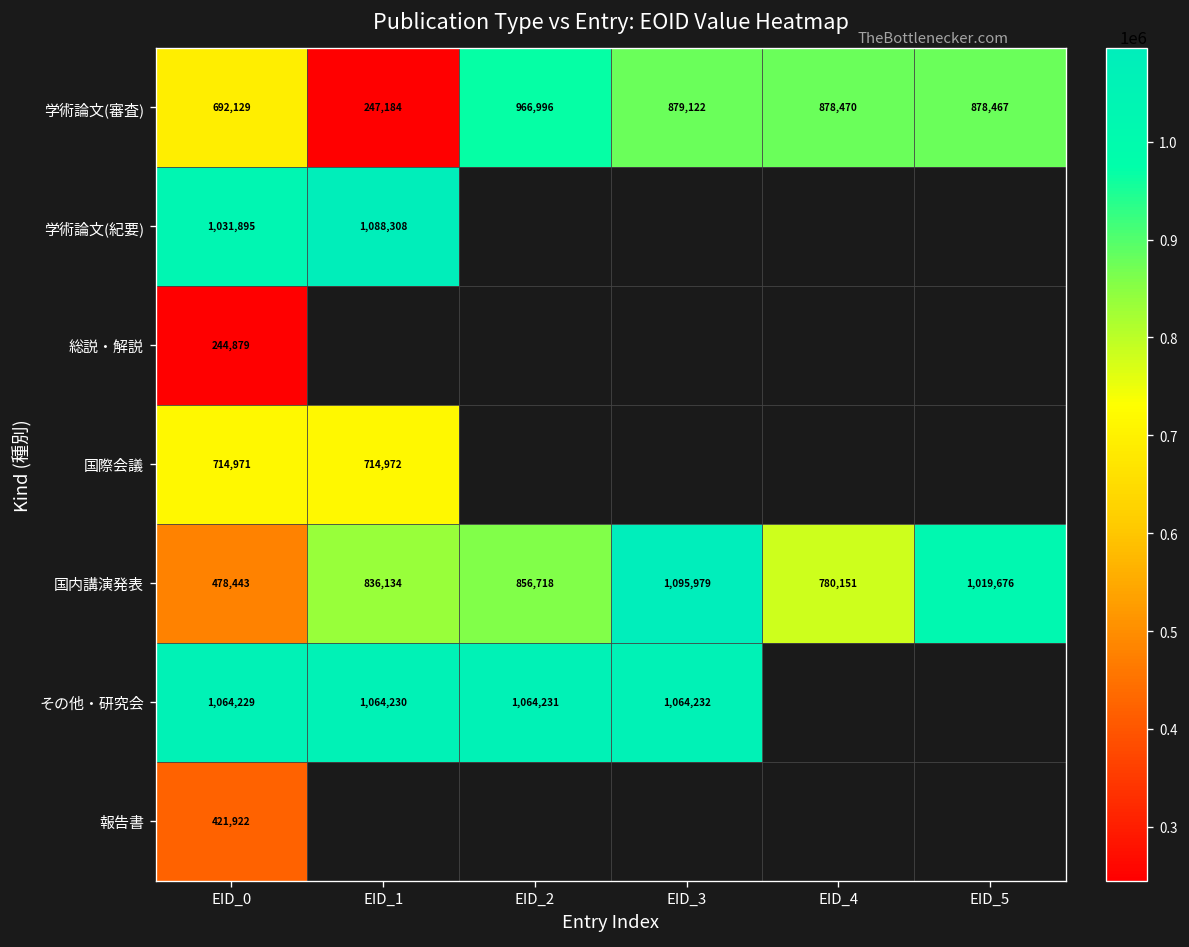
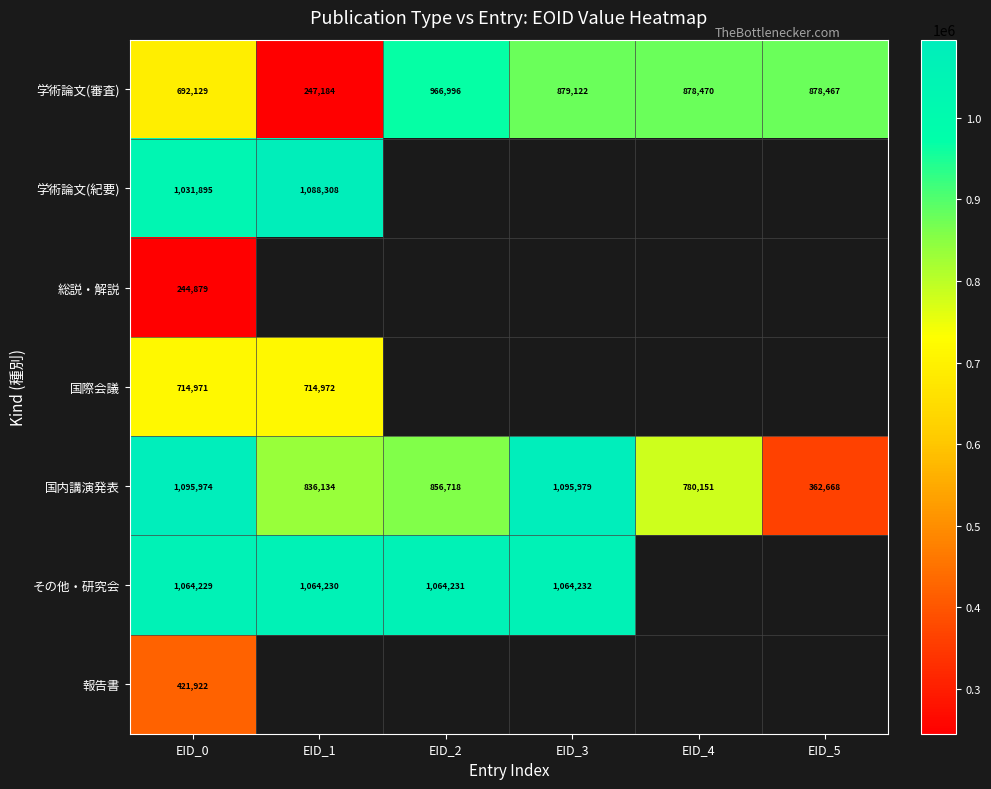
国内講演発表, EID_0: 478,443 -> 1,095,974
国内講演発表, EID_5: 1,019,676 -> 362,668
